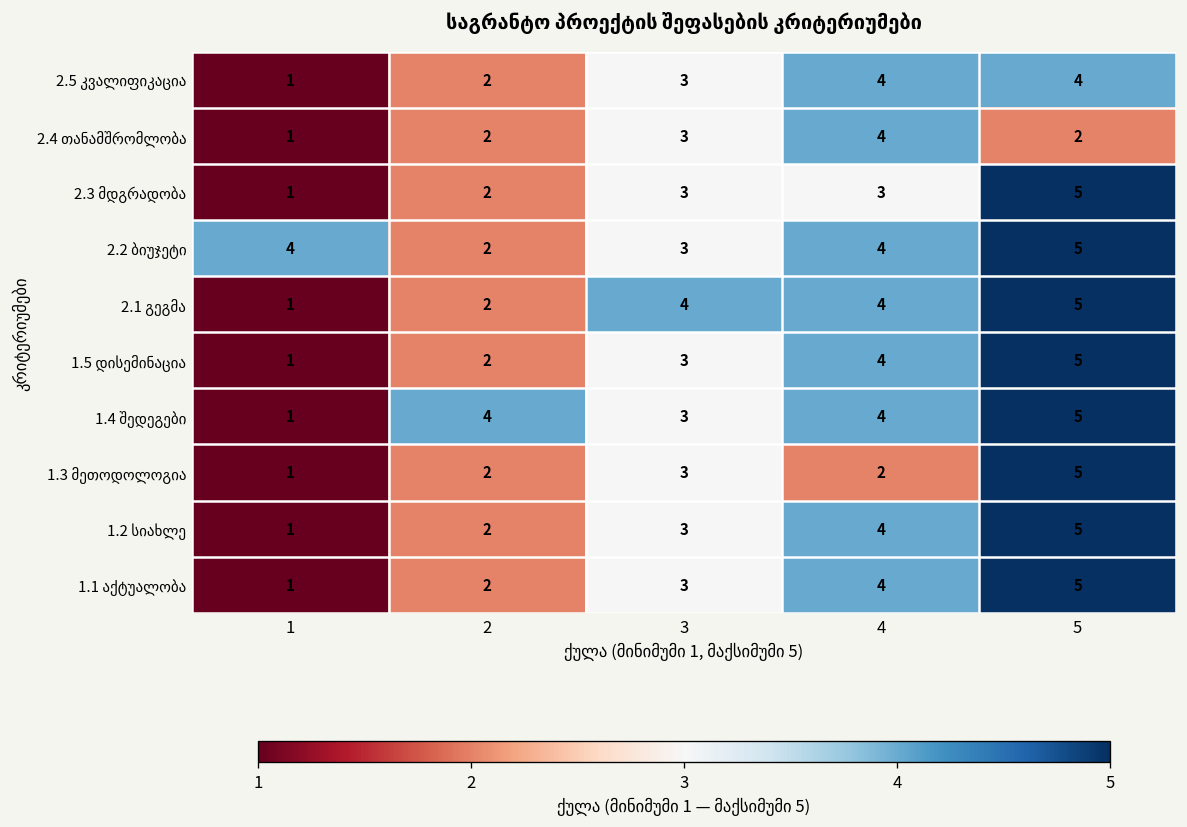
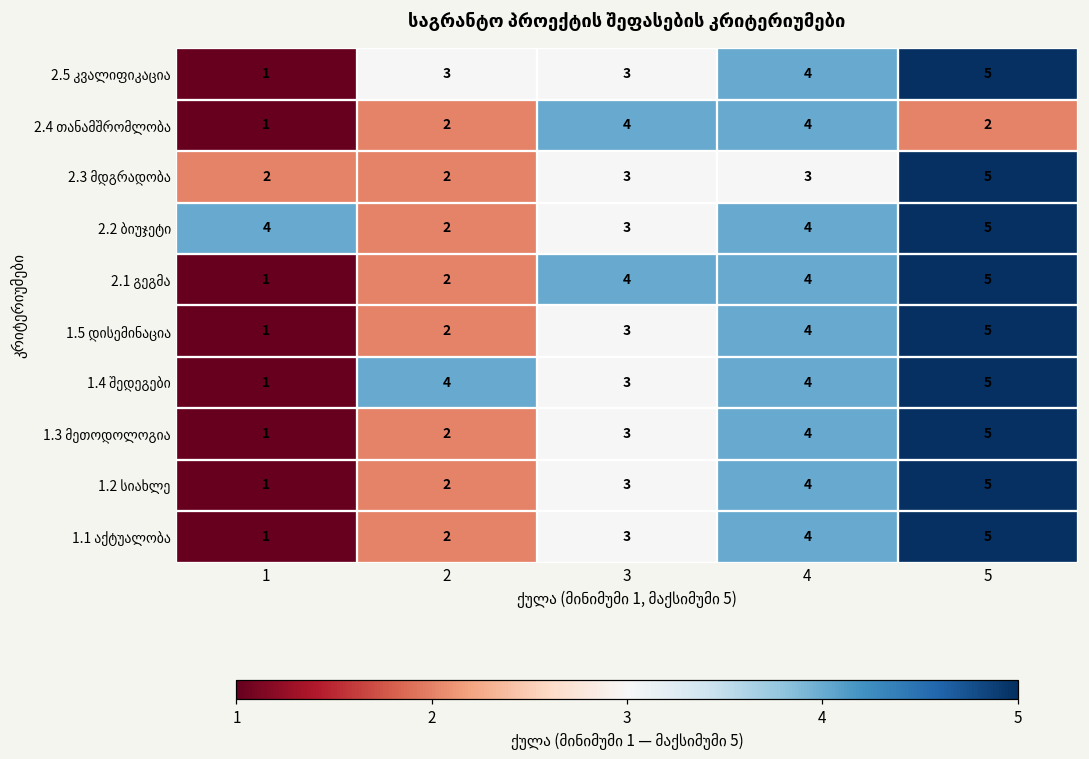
2.5 კვალიფიკაცია, 2: 2 -> 3
2.5 კვალიფიკაცია, 5: 4 -> 5
2.4 თანამშრომლობა, 3: 3 -> 4
2.3 მდგრადობა, 1: 1 -> 2
1.3 მეთოდოლოგია, 4: 2 -> 4
